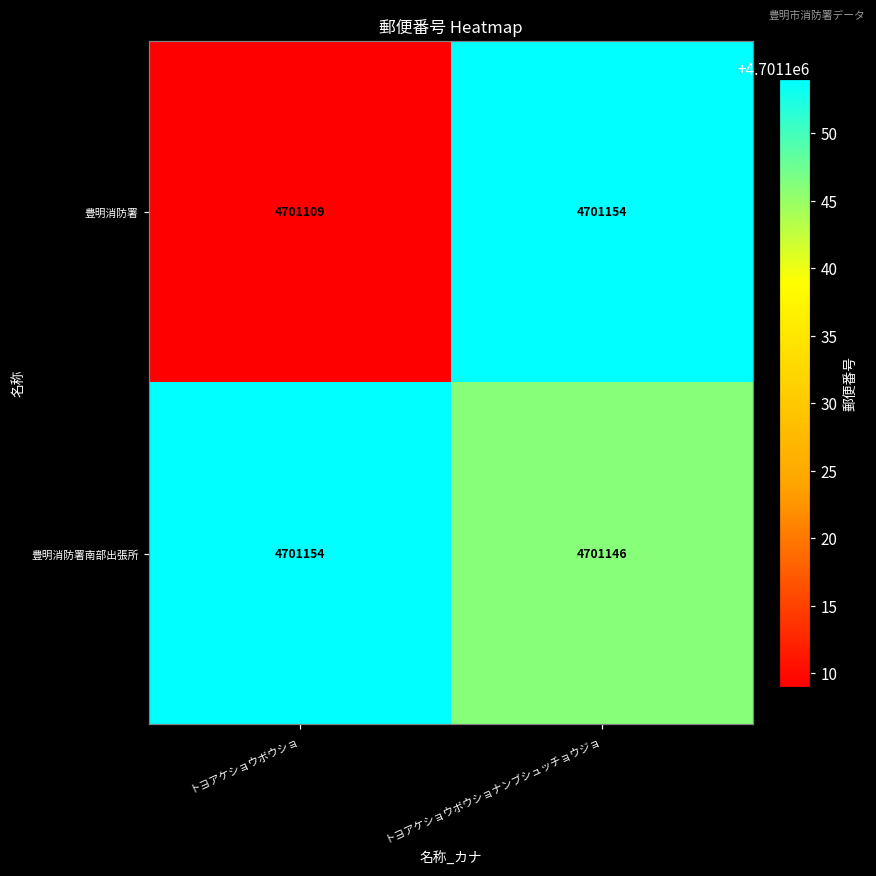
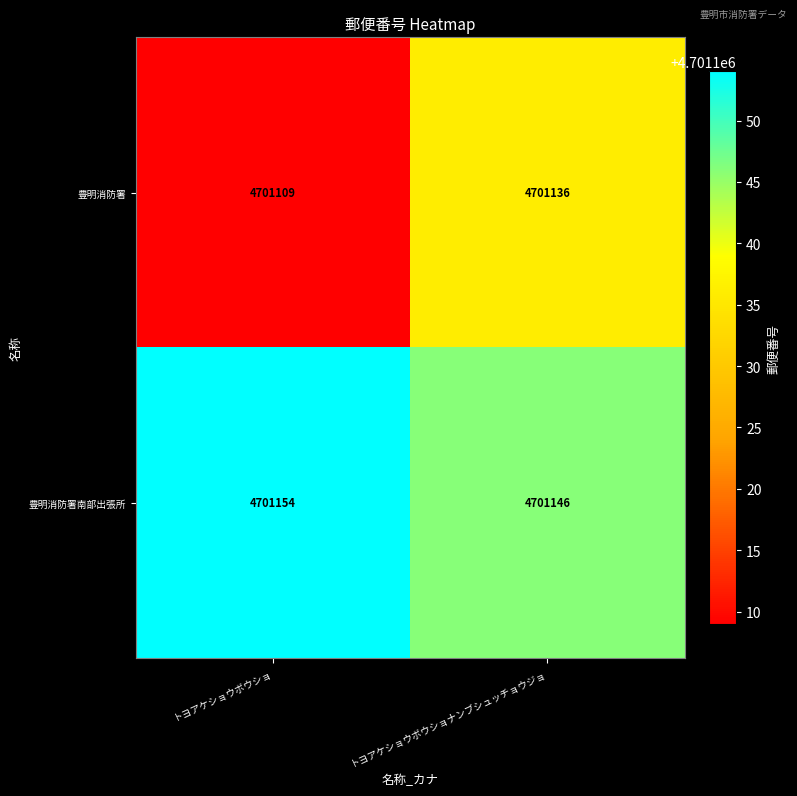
豊明消防署, トヨアケショウボウショナンブシュッチョウジョ: 4701154 -> 4701136
